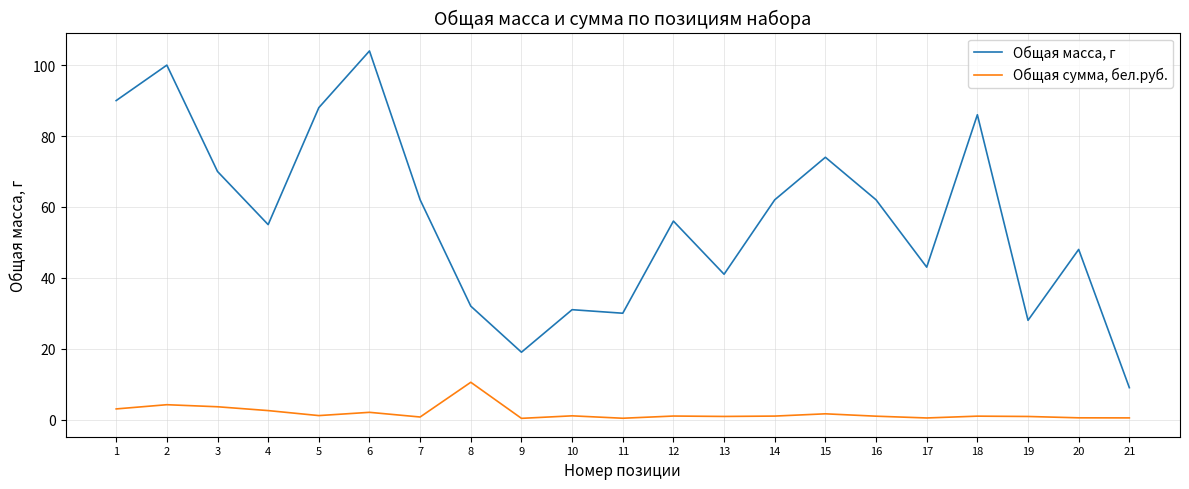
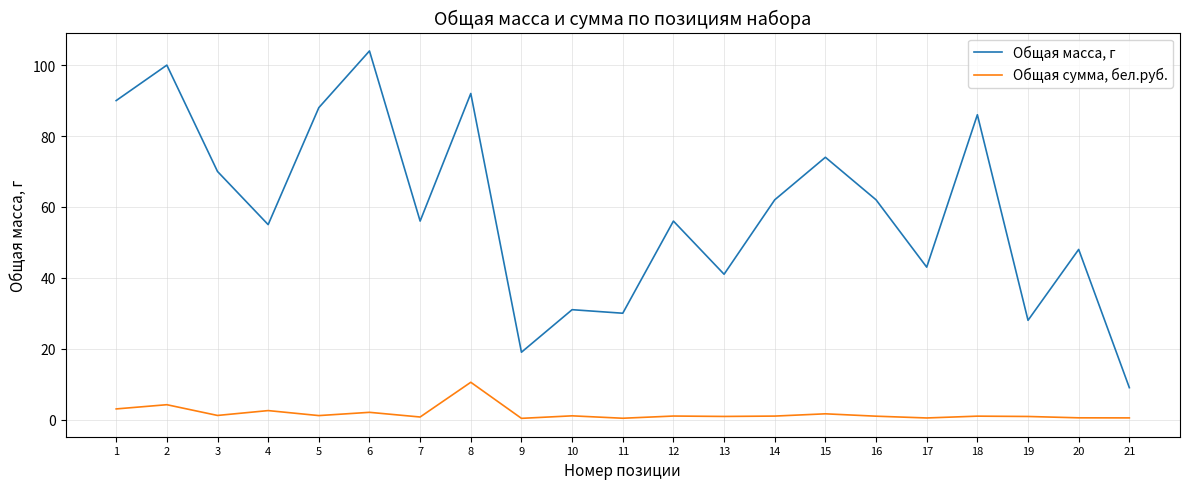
Общая сумма, бел.руб., 3: 4 -> 1
Общая масса, г, 7: 62 -> 56
Общая масса, г, 8: 32 -> 92
